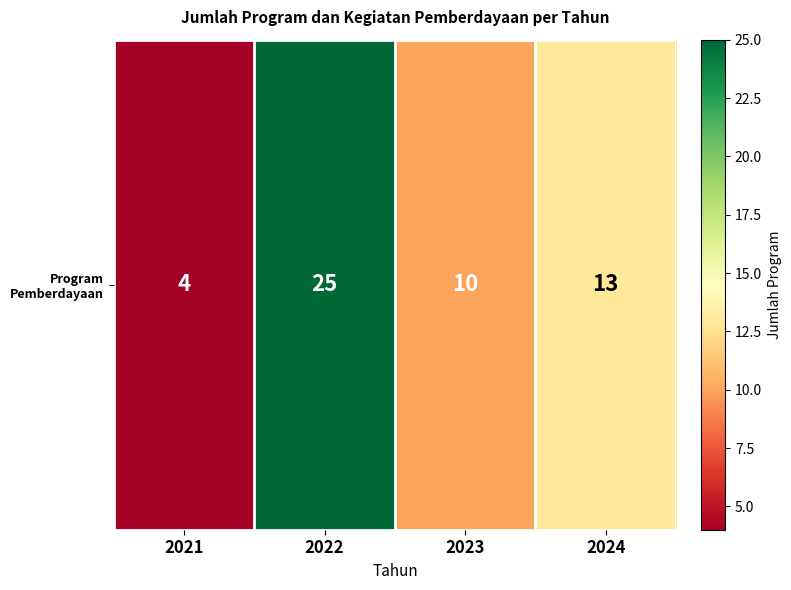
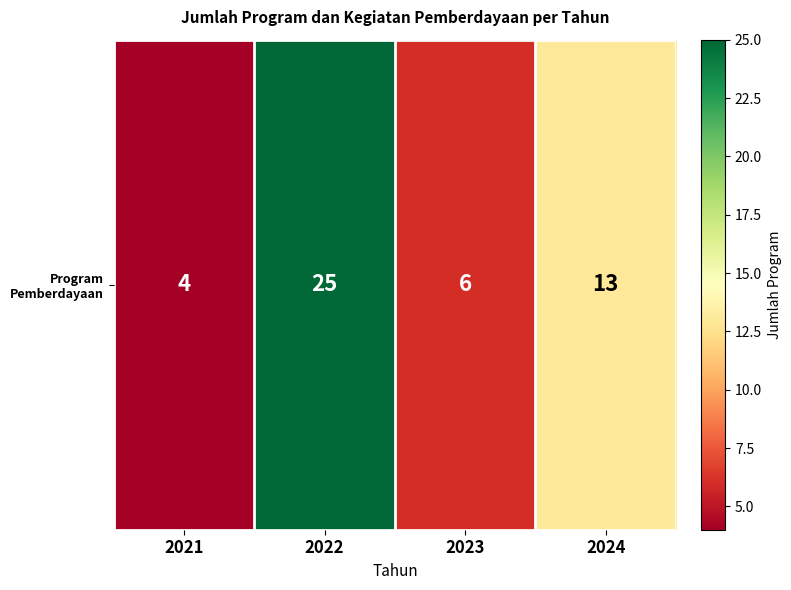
Program Pemberdayaan, 2023: 10 -> 6
